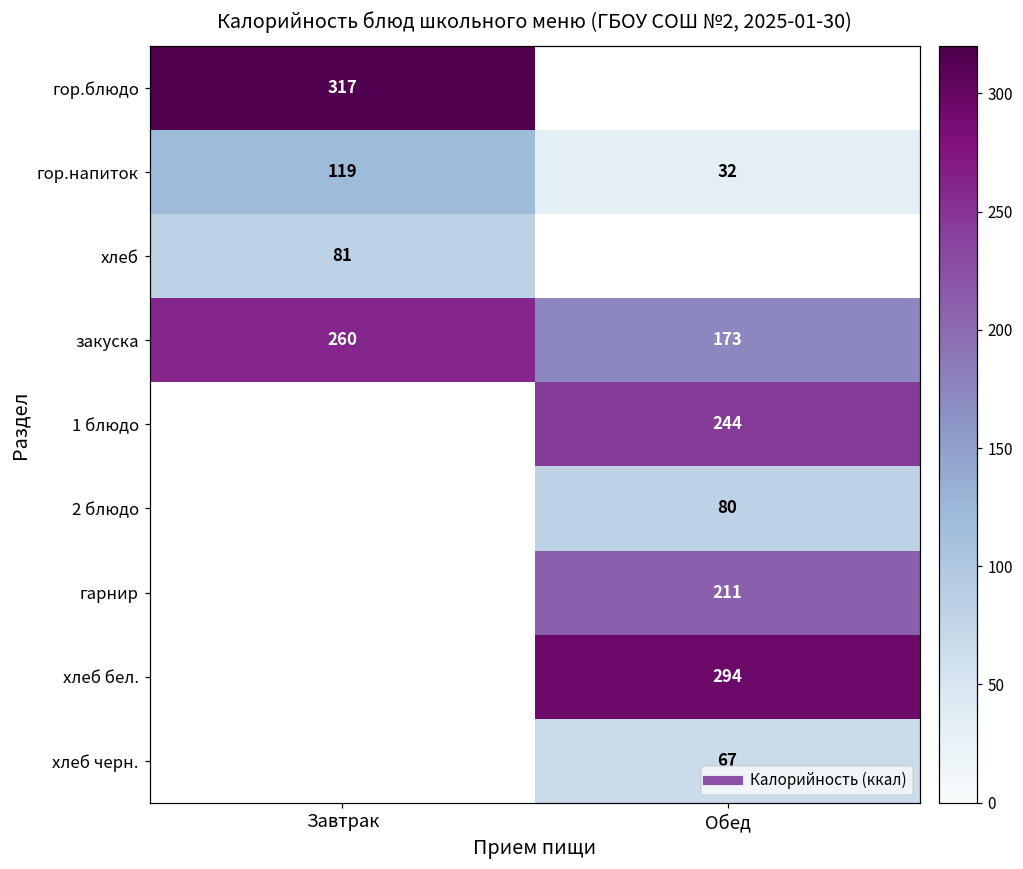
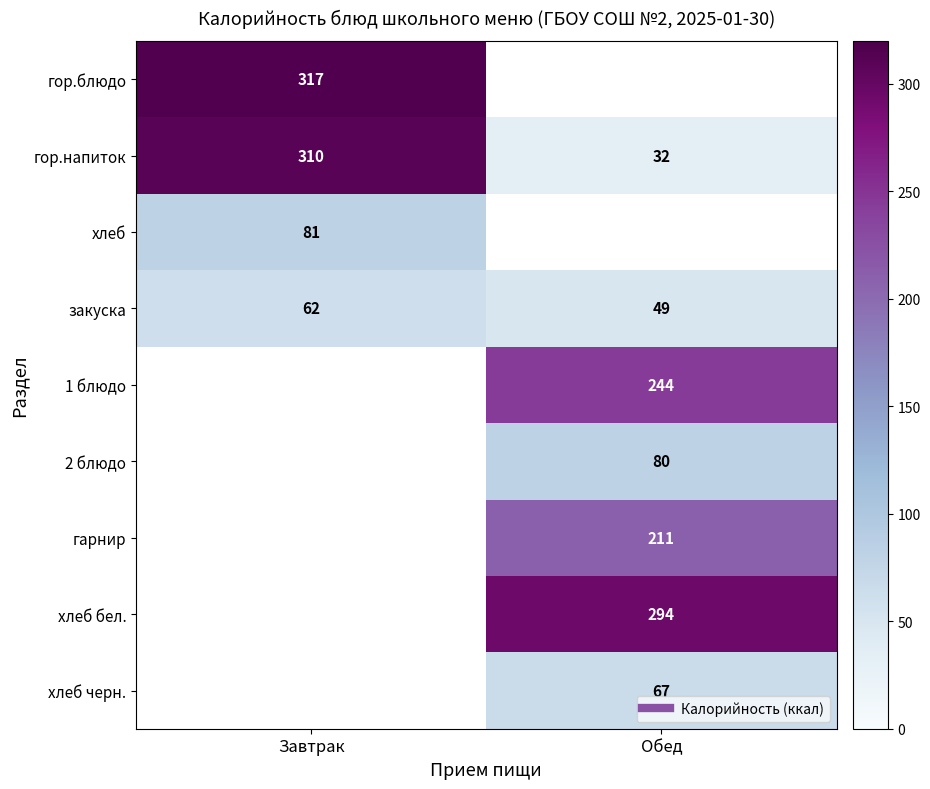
гор.напиток, Завтрак: 119 -> 310
закуска, Завтрак: 260 -> 62
закуска, Обед: 173 -> 49
